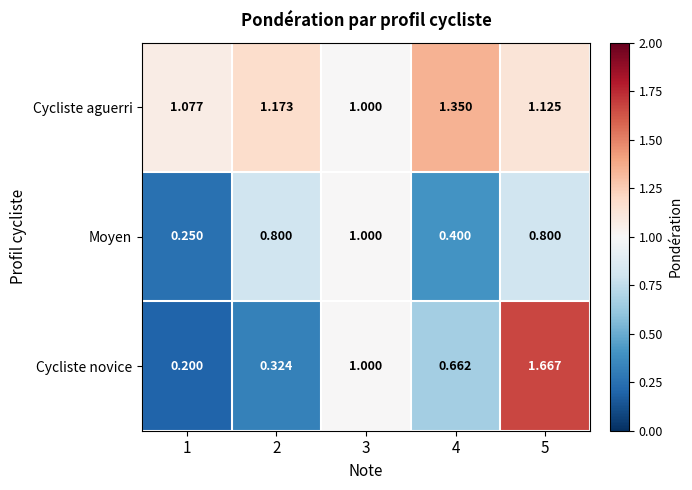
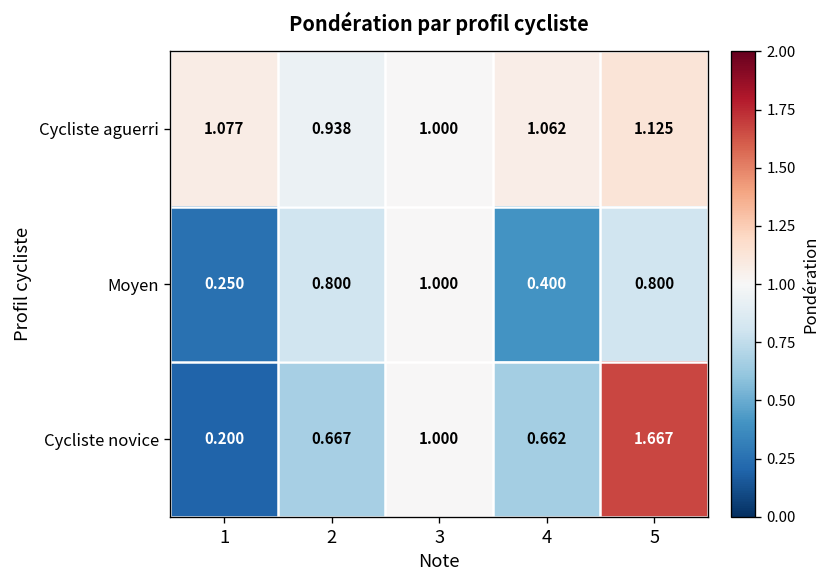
Cycliste aguerri, 2: 1.173 -> 0.938
Cycliste aguerri, 4: 1.350 -> 1.062
Cycliste novice, 2: 0.324 -> 0.667
